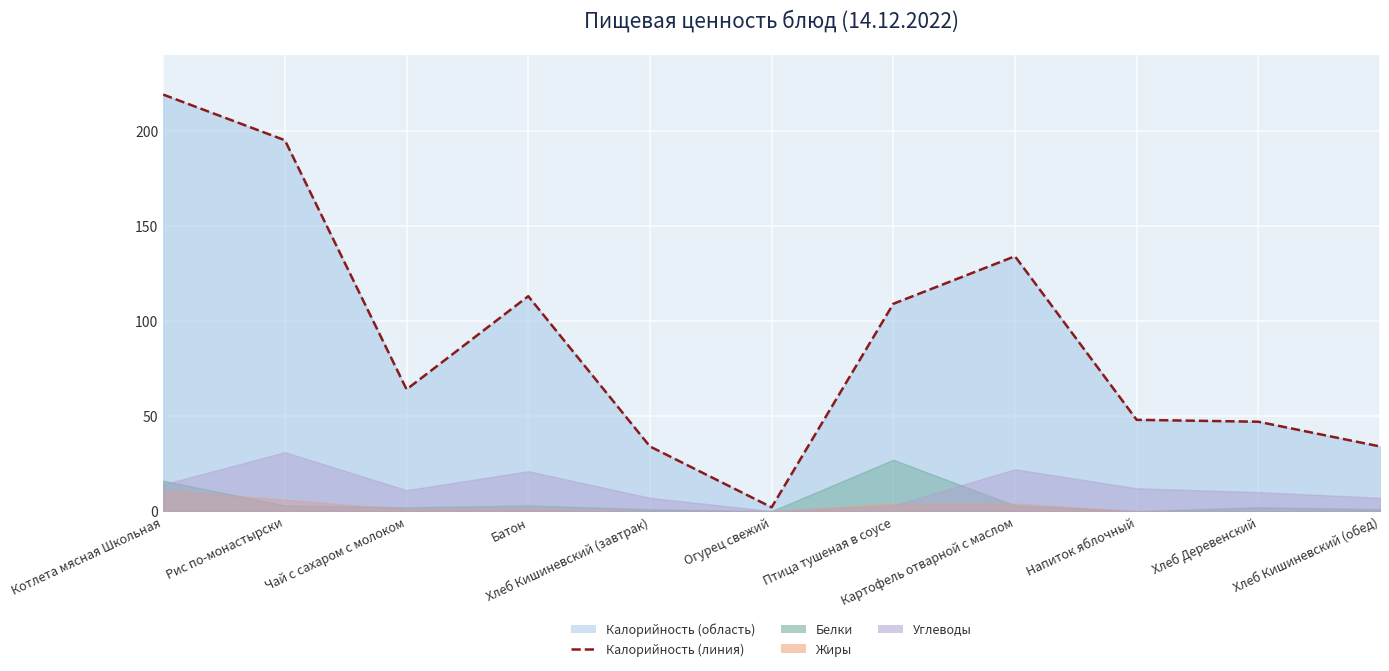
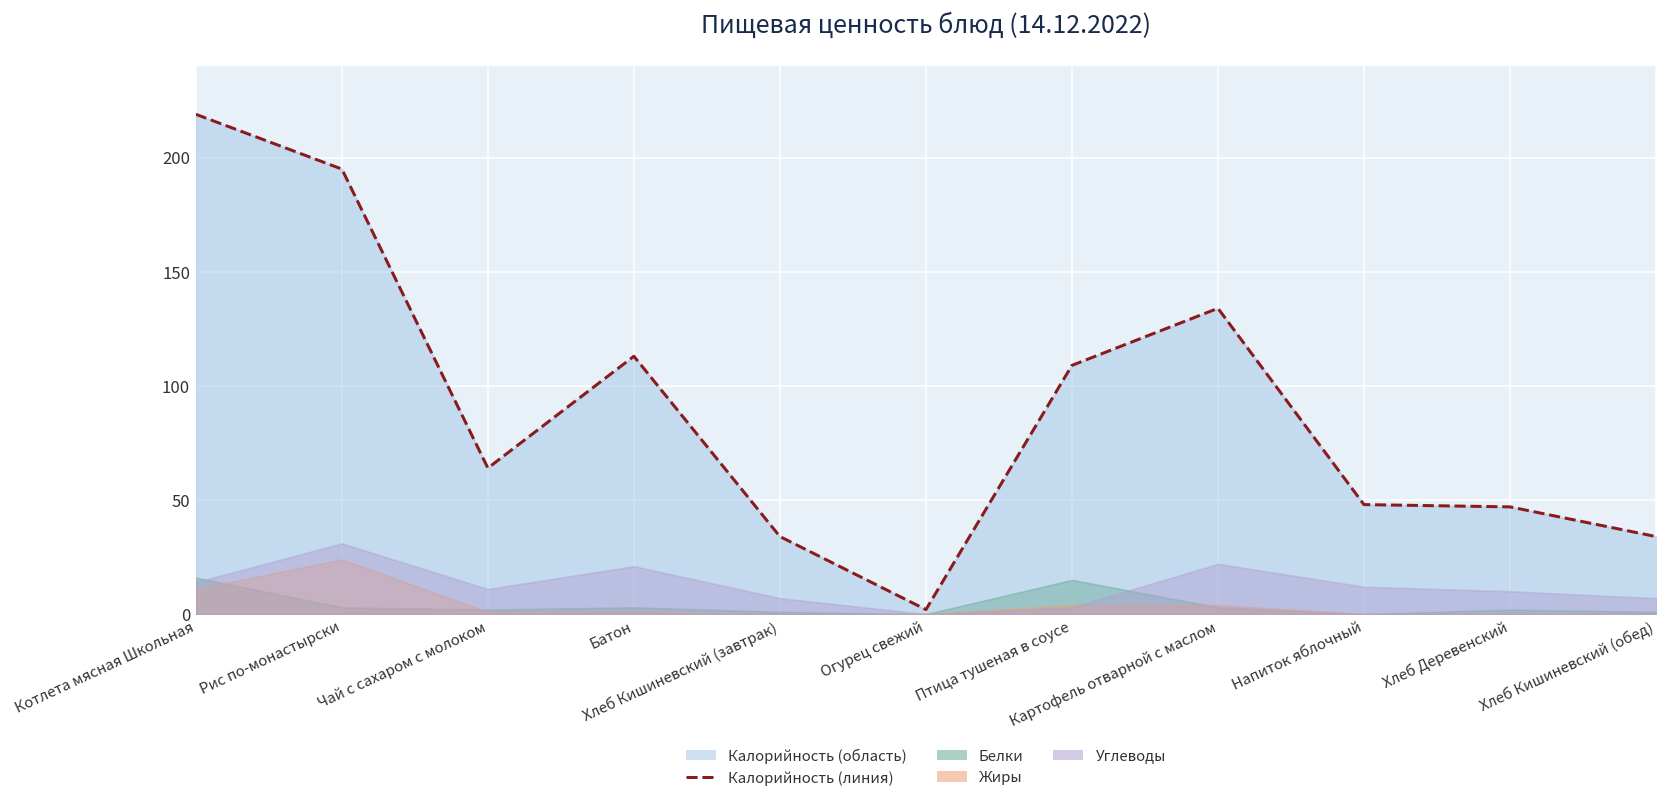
Жиры, Рис по-монастырски: 6 -> 24
Белки, Птица тушеная в соусе: 27 -> 15
